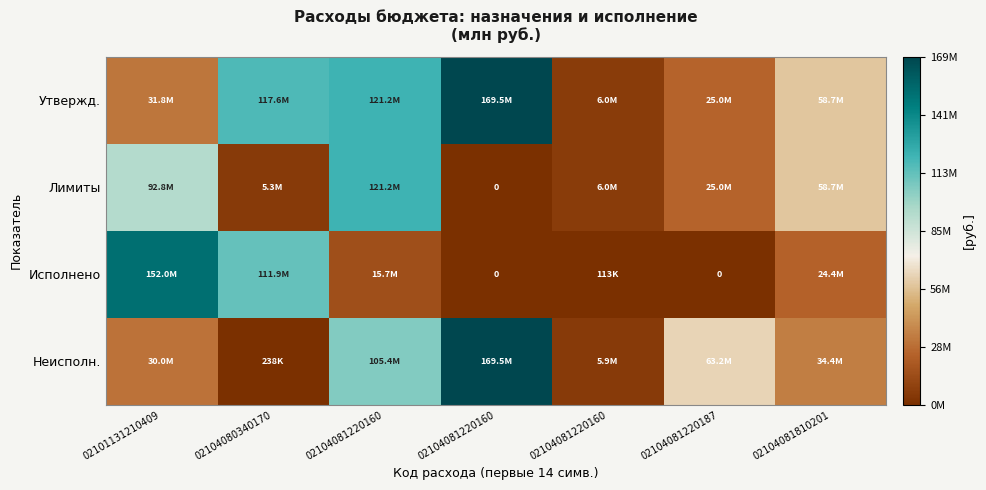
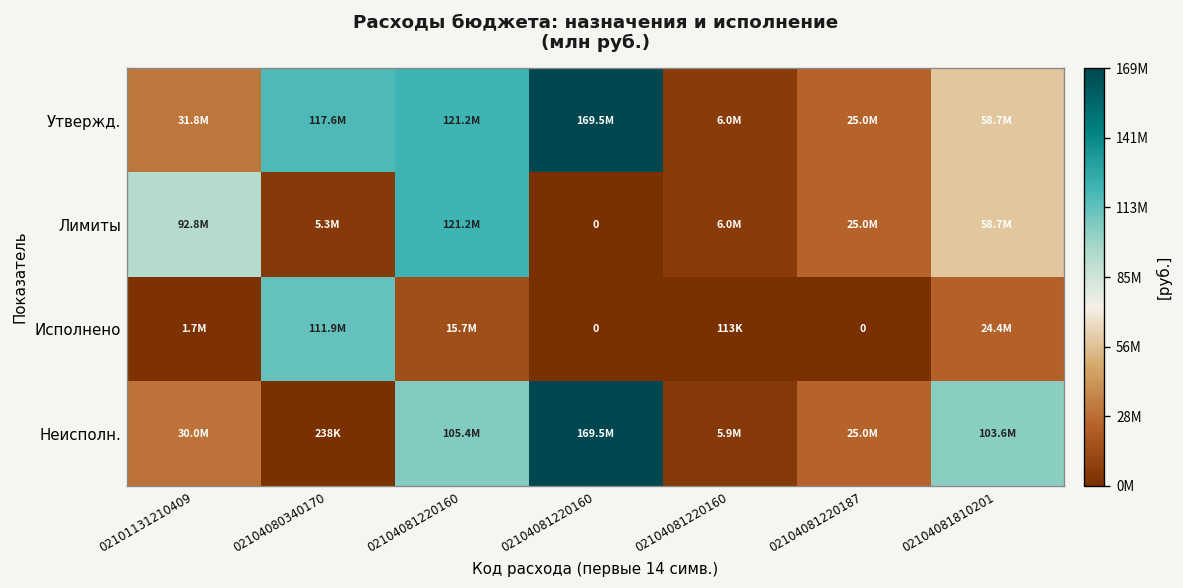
Исполнено, 02101131210409: 152.0M -> 1.7M
Неисполн., 02104081220187: 63.2M -> 25.0M
Неисполн., 02104081810201: 34.4M -> 103.6M
